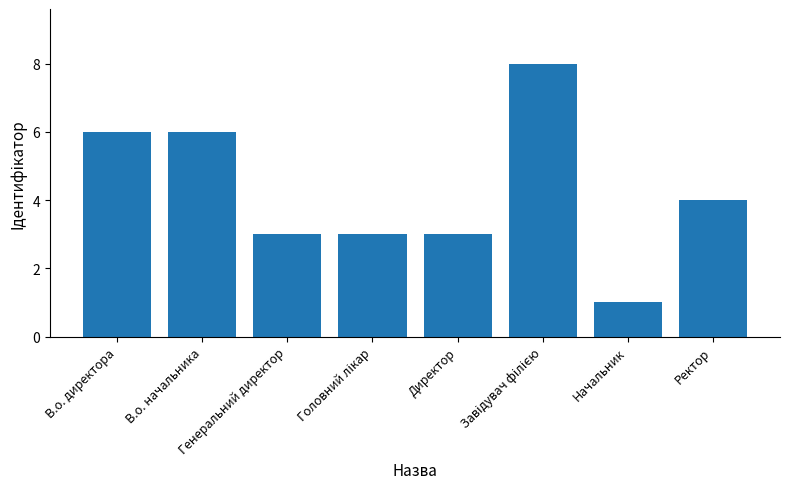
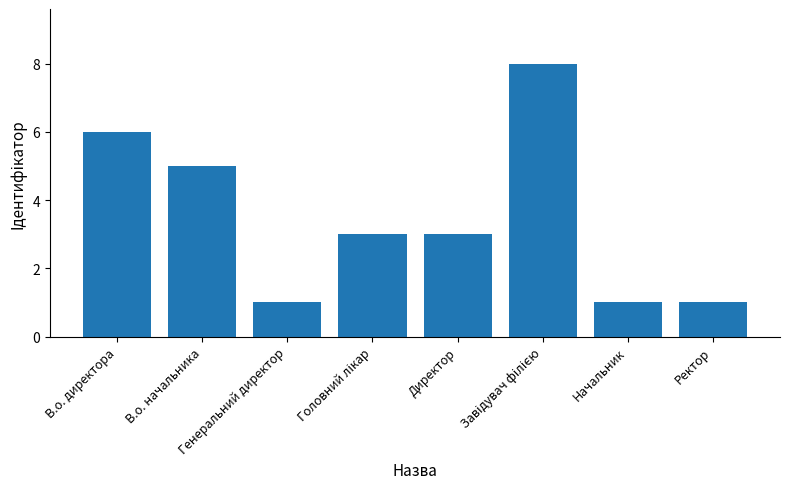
В.о. начальника: 6 -> 5
Генеральний директор: 3 -> 1
Ректор: 4 -> 1
